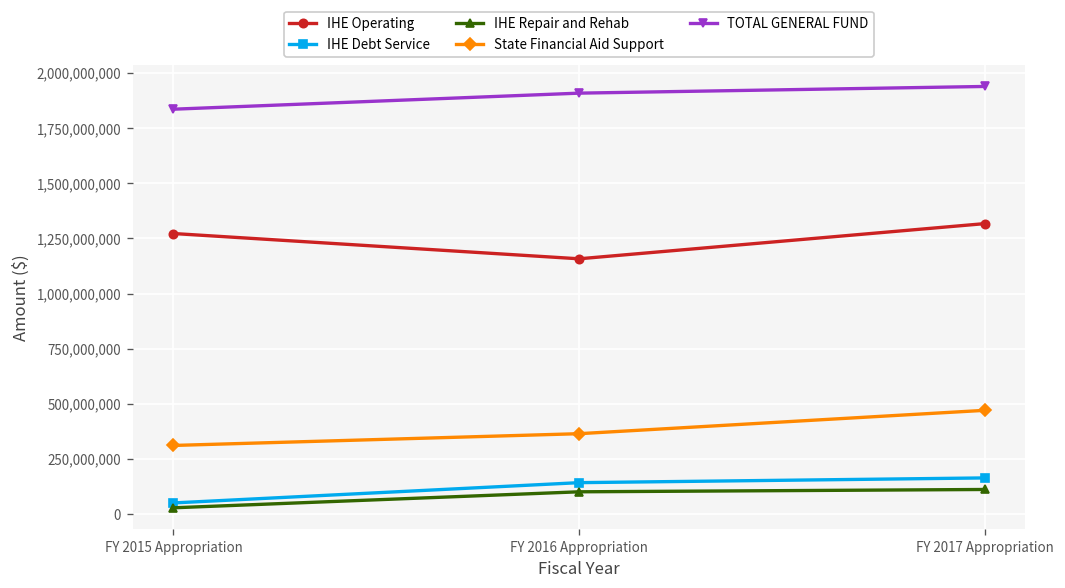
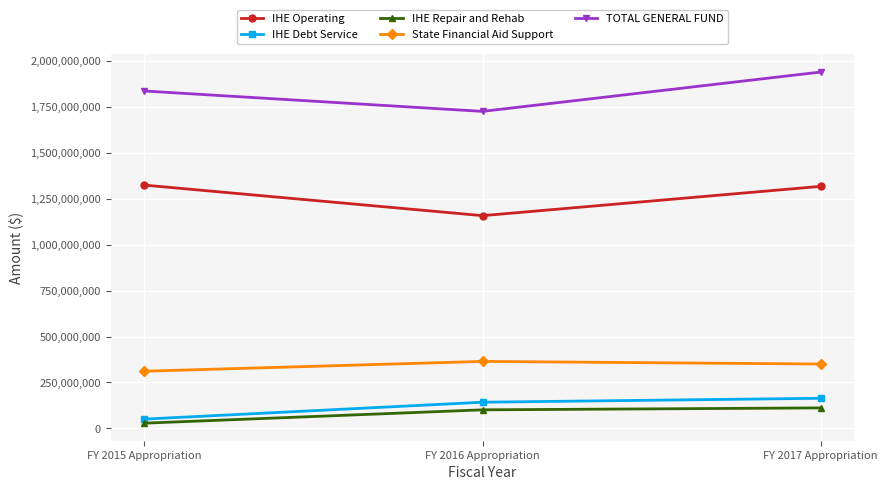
IHE Operating, FY 2015 Appropriation: 1,270,000,000 -> 1,320,000,000
TOTAL GENERAL FUND, FY 2016 Appropriation: 1,910,000,000 -> 1,730,000,000
State Financial Aid Support, FY 2017 Appropriation: 470,000,000 -> 350,000,000
